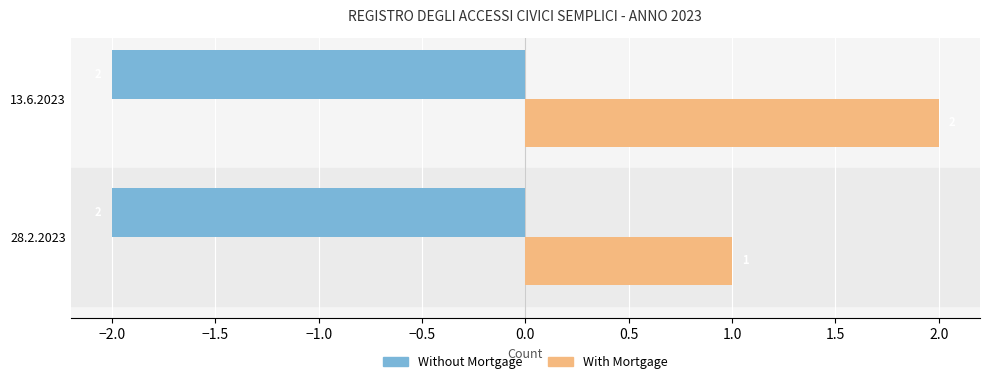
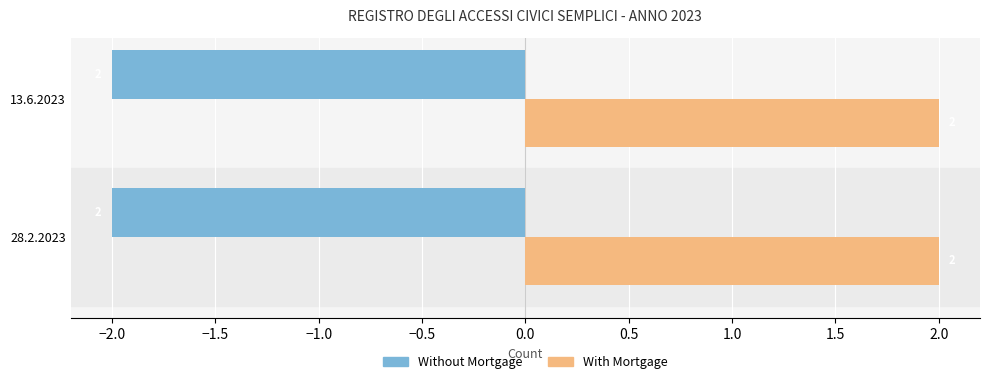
With Mortgage, 28.2.2023: 1 -> 2
